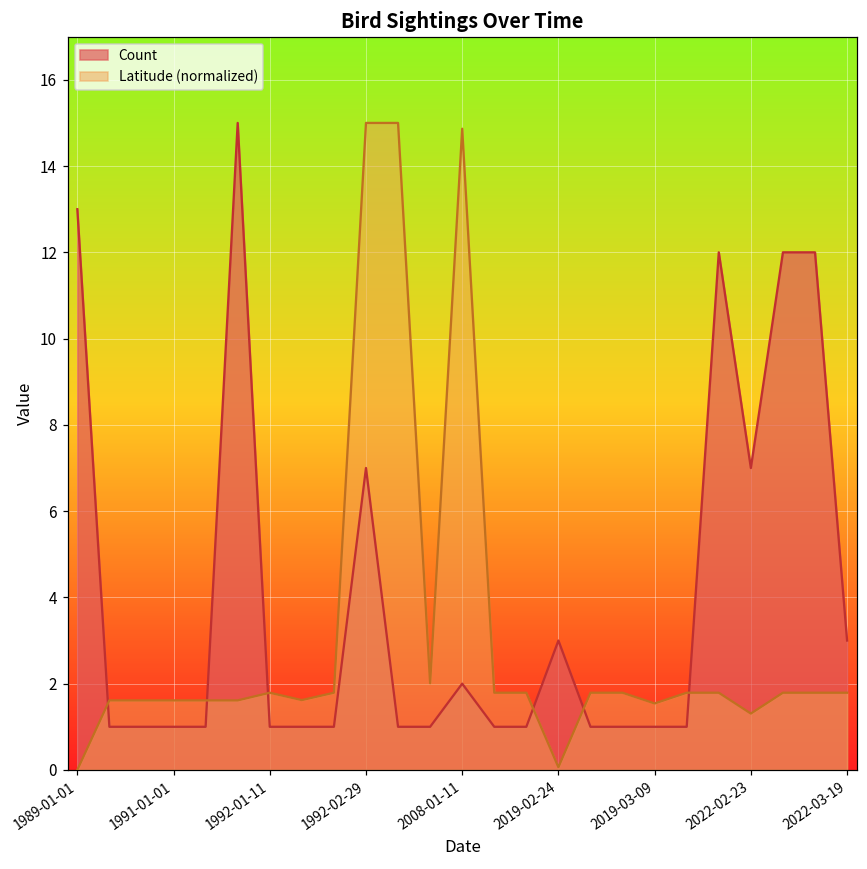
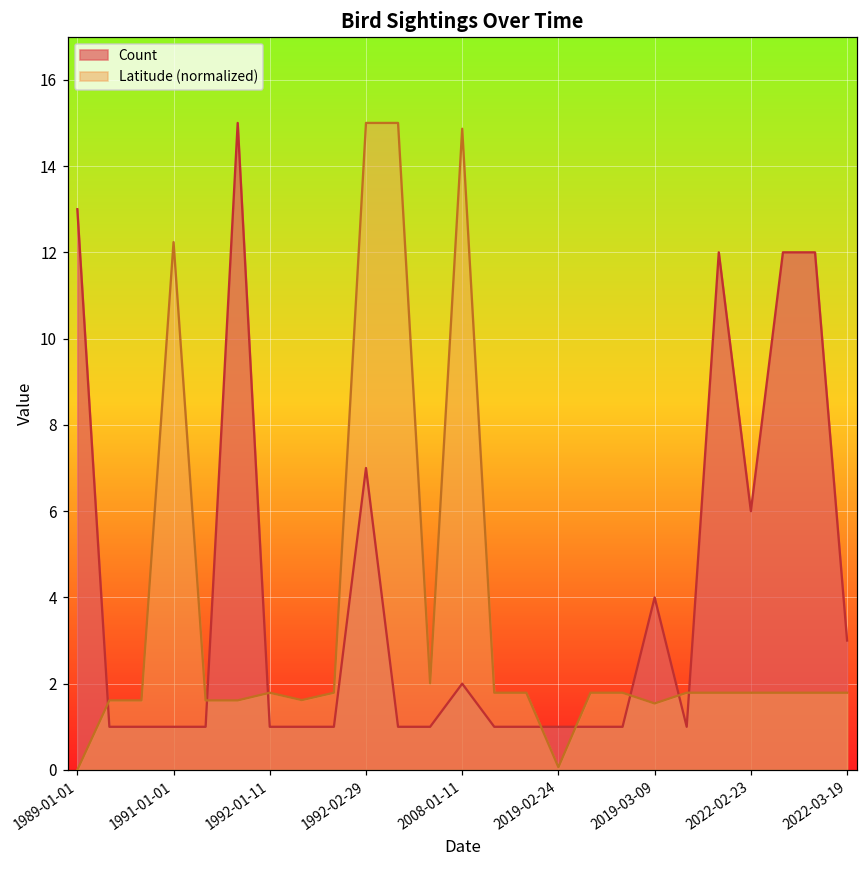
Latitude (normalized), 1991-01-01: 1.6 -> 12.2
Count, 2019-02-24: 3 -> 1
Count, 2019-03-09: 1 -> 4
Count, 2022-02-23: 7 -> 6
Latitude (normalized), 2022-02-23: 1.3 -> 1.8
